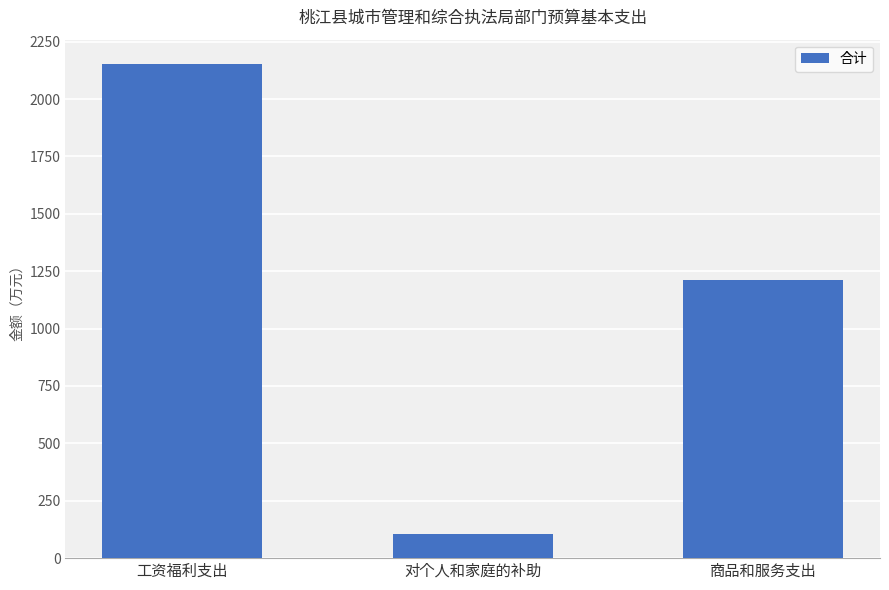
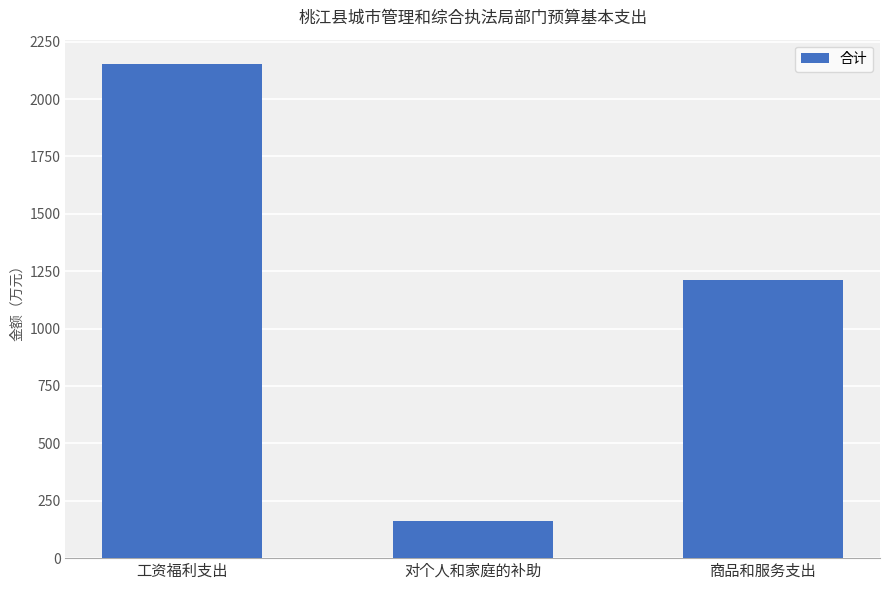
对个人和家庭的补助: 110 -> 160
